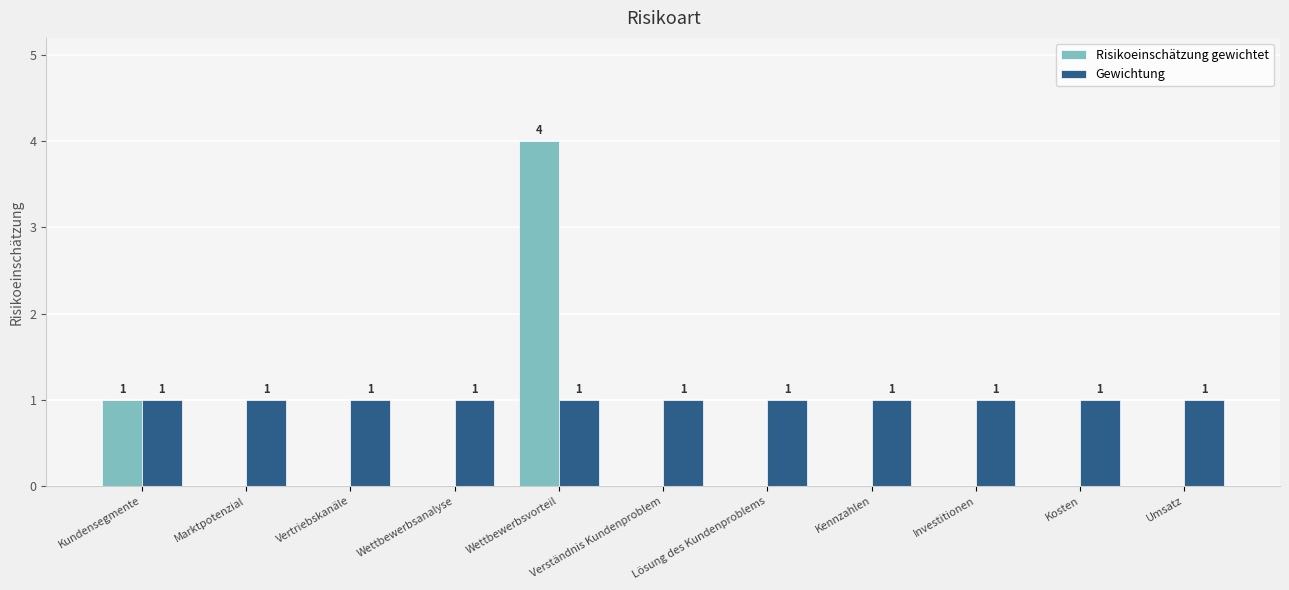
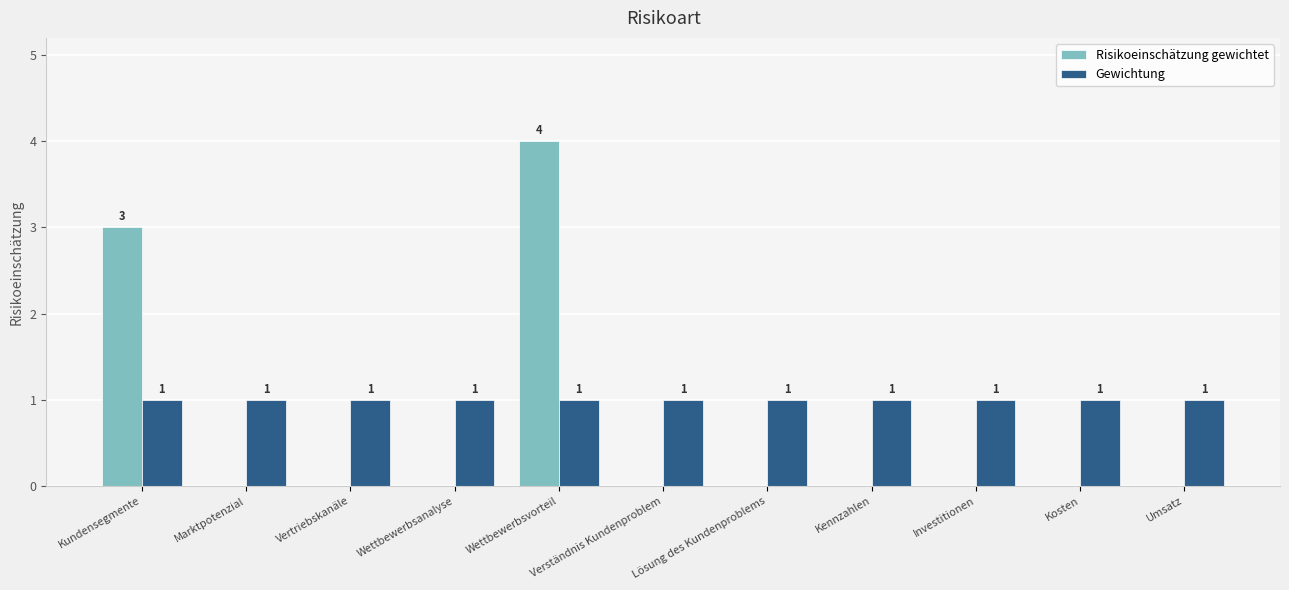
Risikoeinschätzung gewichtet, Kundensegmente: 1 -> 3
